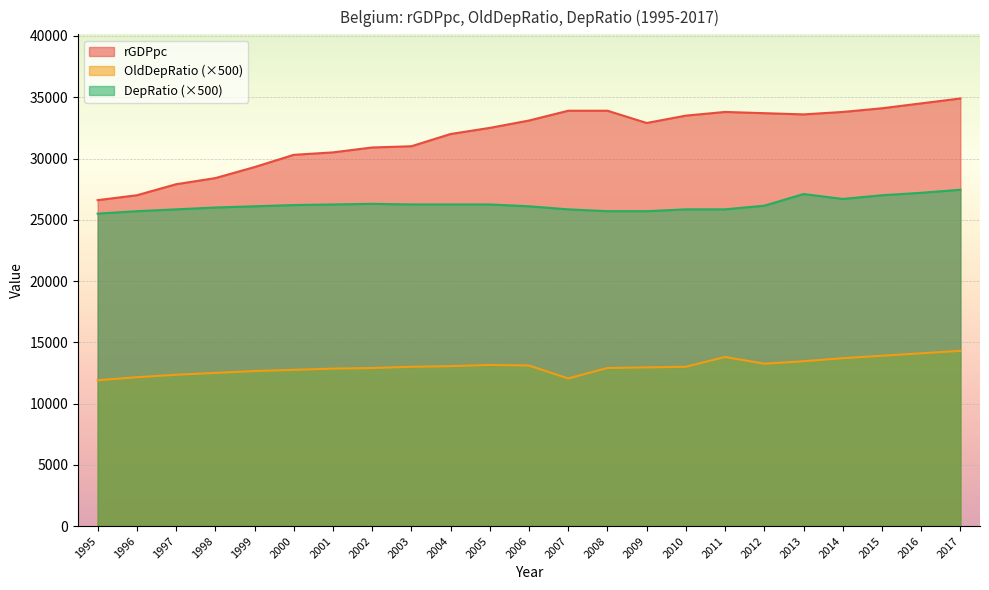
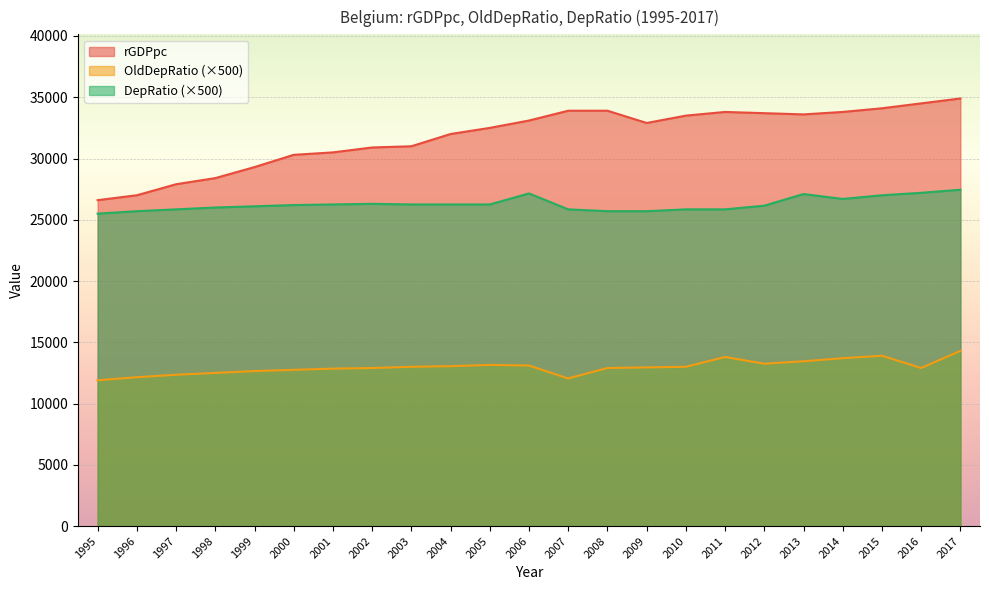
DepRatio (×500), 2006: 26100 -> 27200
OldDepRatio (×500), 2016: 14100 -> 12900
